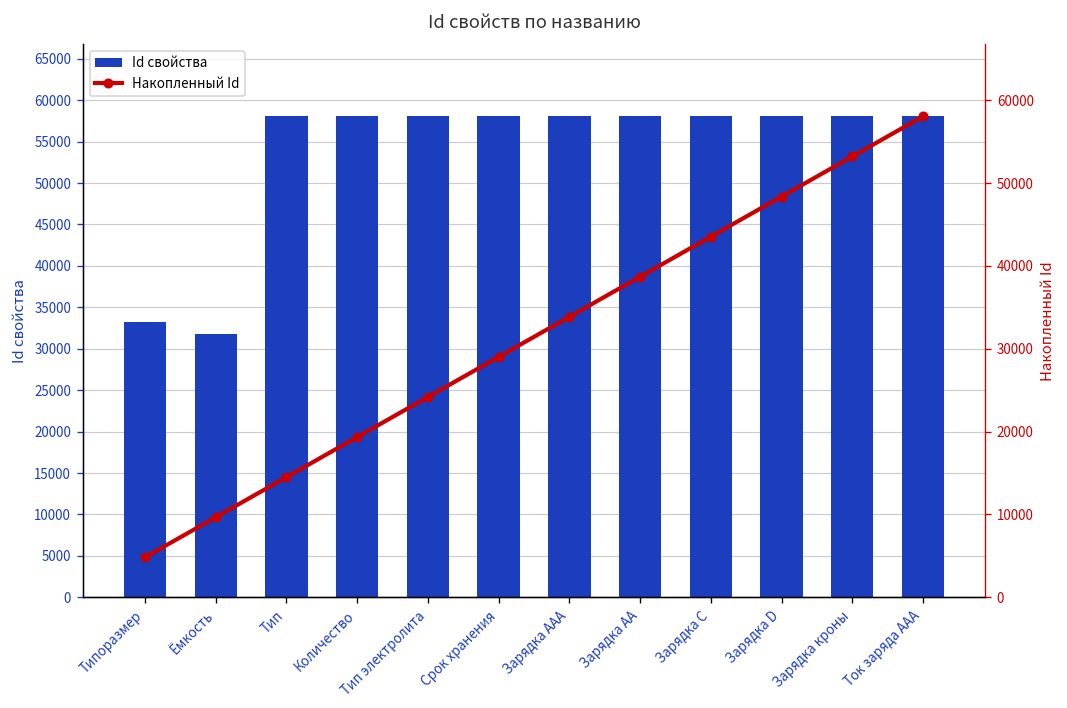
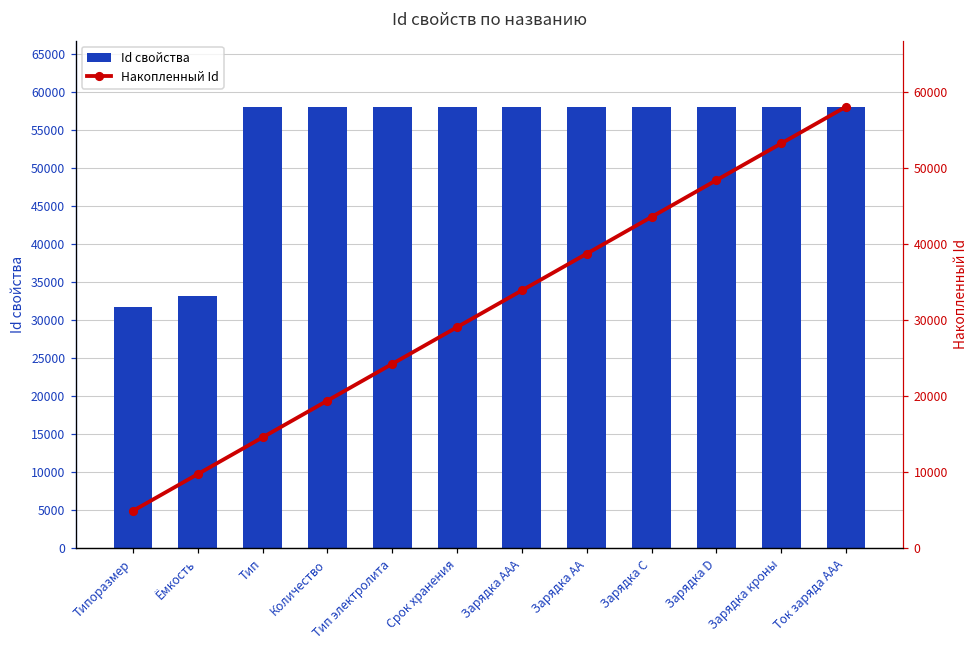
Id свойства, Типоразмер: 33000 -> 32000
Id свойства, Ёмкость: 32000 -> 33000
